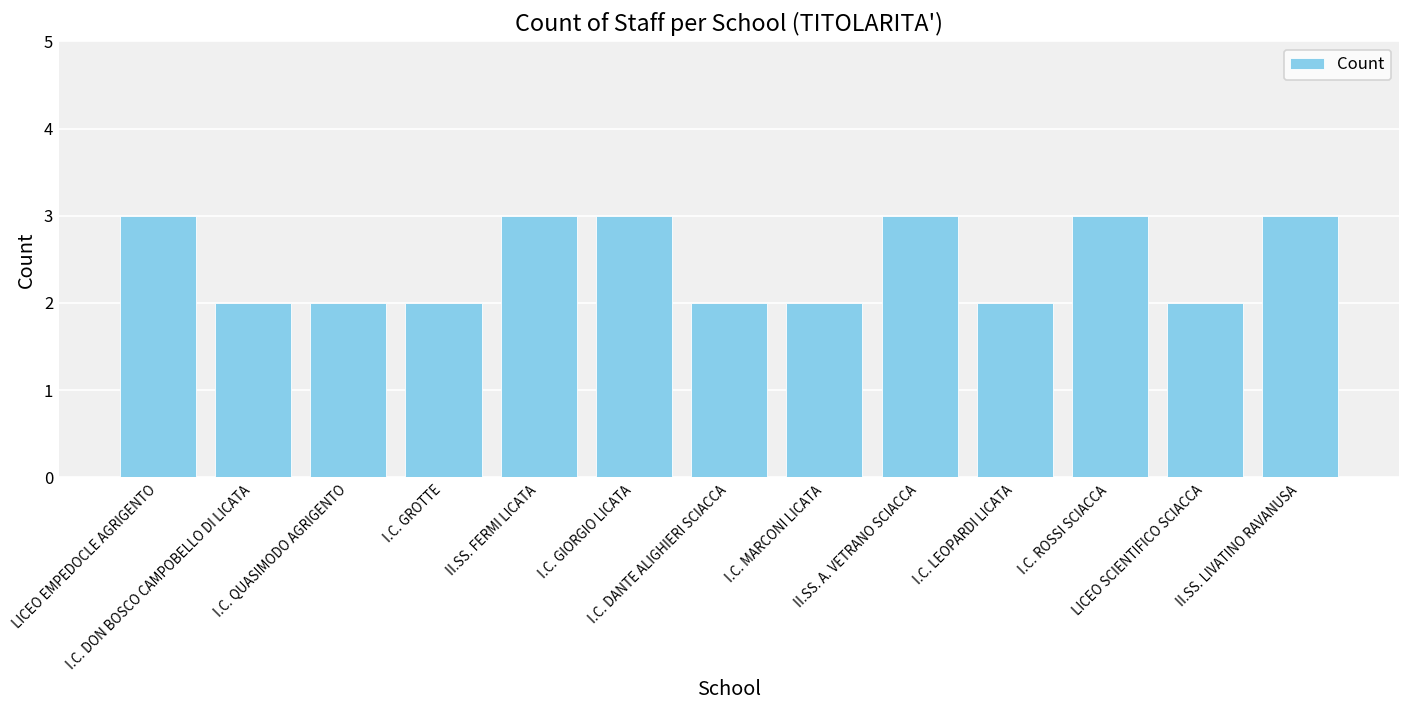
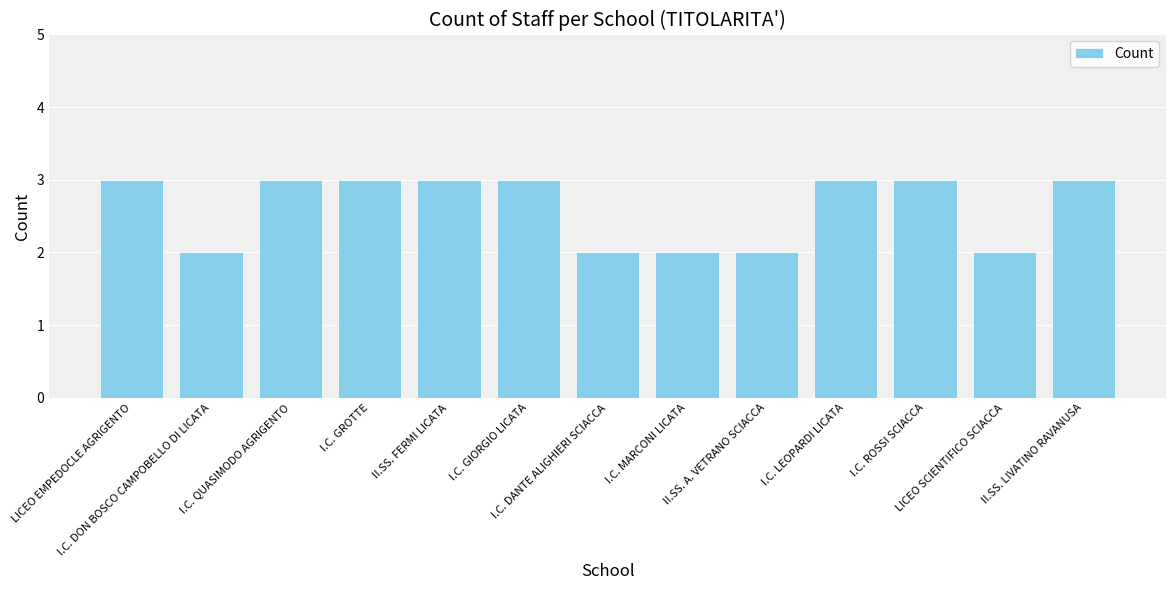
I.C. QUASIMODO AGRIGENTO: 2 -> 3
I.C. GROTTE: 2 -> 3
II.SS. A. VETRANO SCIACCA: 3 -> 2
I.C. LEOPARDI LICATA: 2 -> 3
